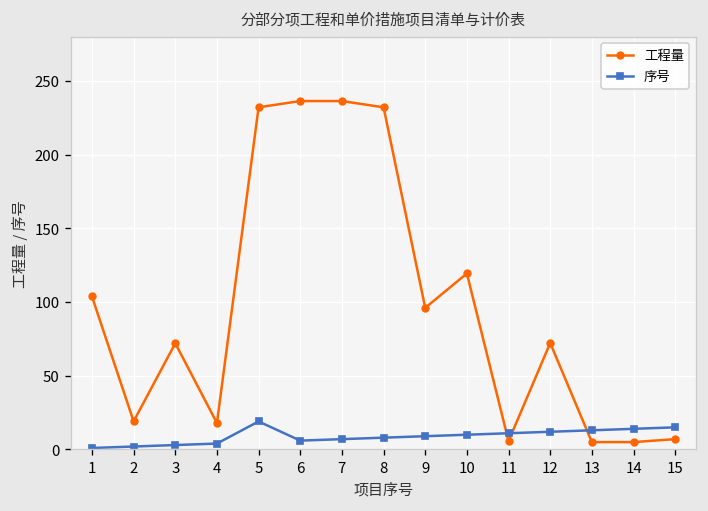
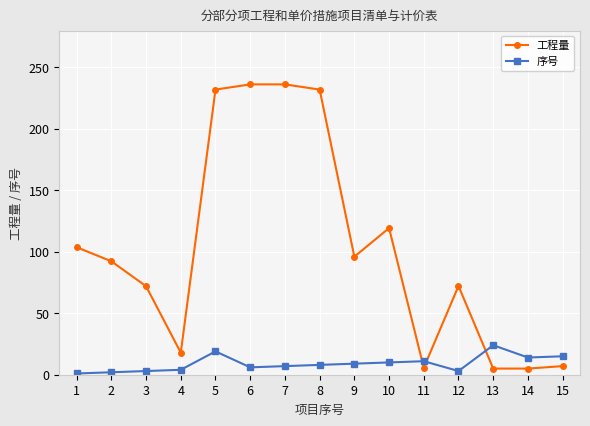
工程量, 2: 19 -> 92
序号, 12: 12 -> 3
序号, 13: 13 -> 24
